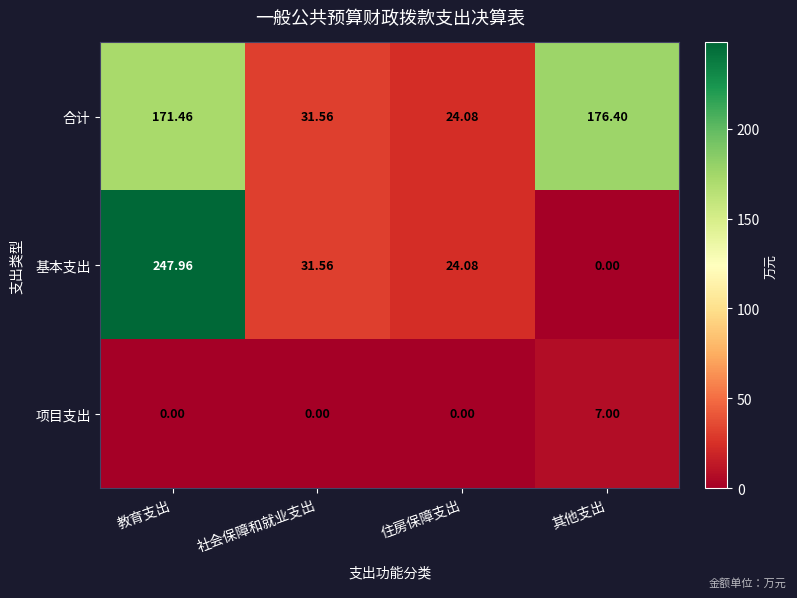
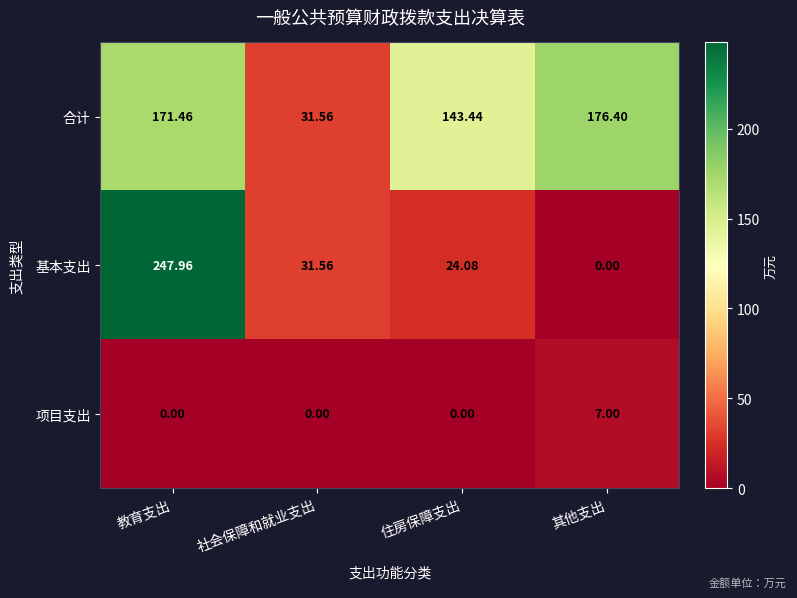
合计, 住房保障支出: 24.08 -> 143.44
